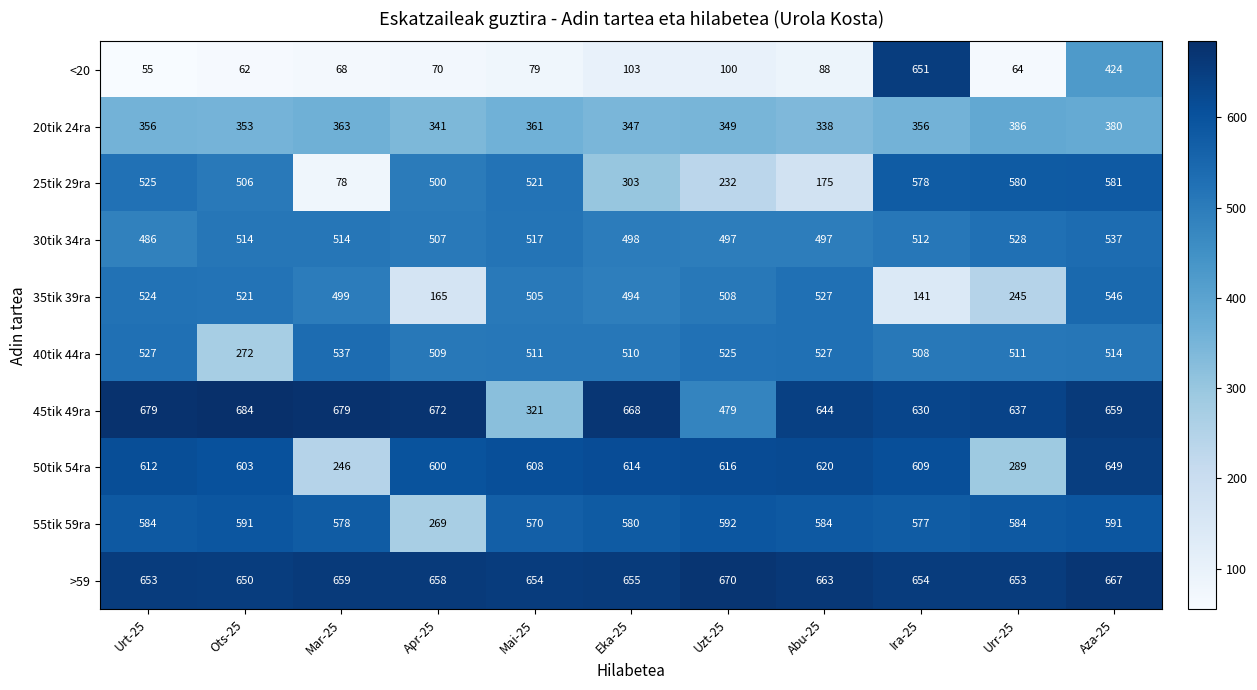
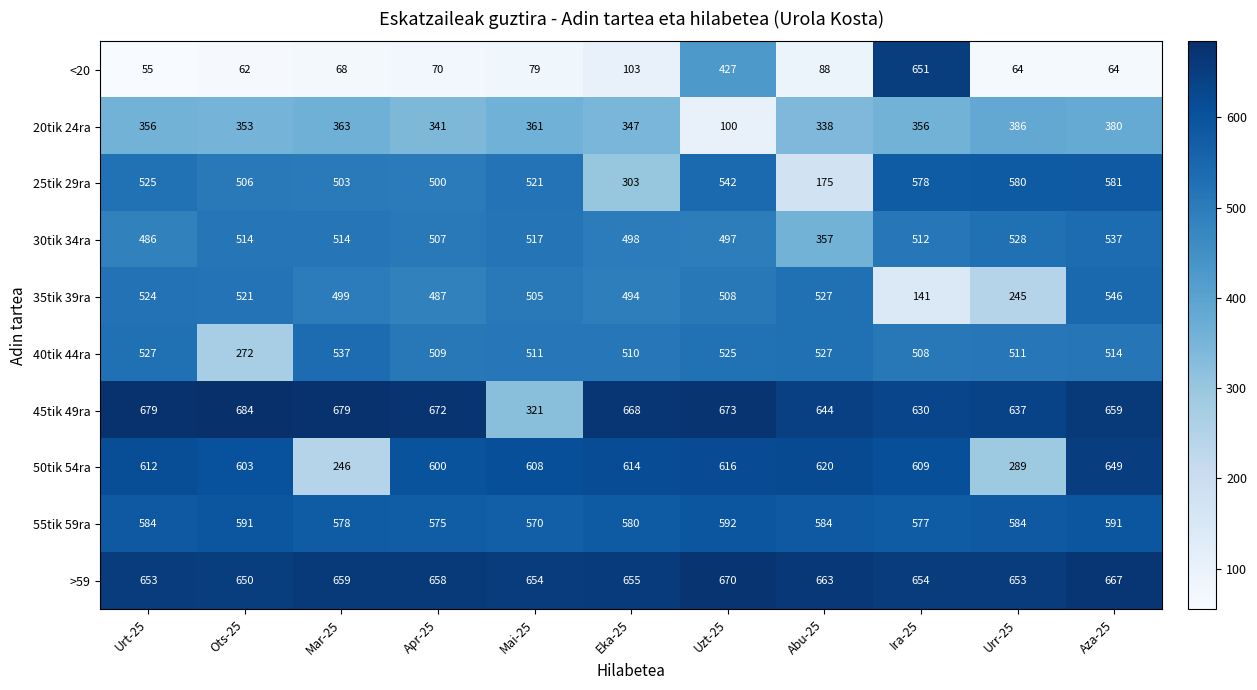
<20, Uzt-25: 100 -> 427
<20, Aza-25: 424 -> 64
20tik 24ra, Uzt-25: 349 -> 100
25tik 29ra, Mar-25: 78 -> 503
25tik 29ra, Uzt-25: 232 -> 542
30tik 34ra, Abu-25: 497 -> 357
35tik 39ra, Apr-25: 165 -> 487
45tik 49ra, Uzt-25: 479 -> 673
55tik 59ra, Apr-25: 269 -> 575
